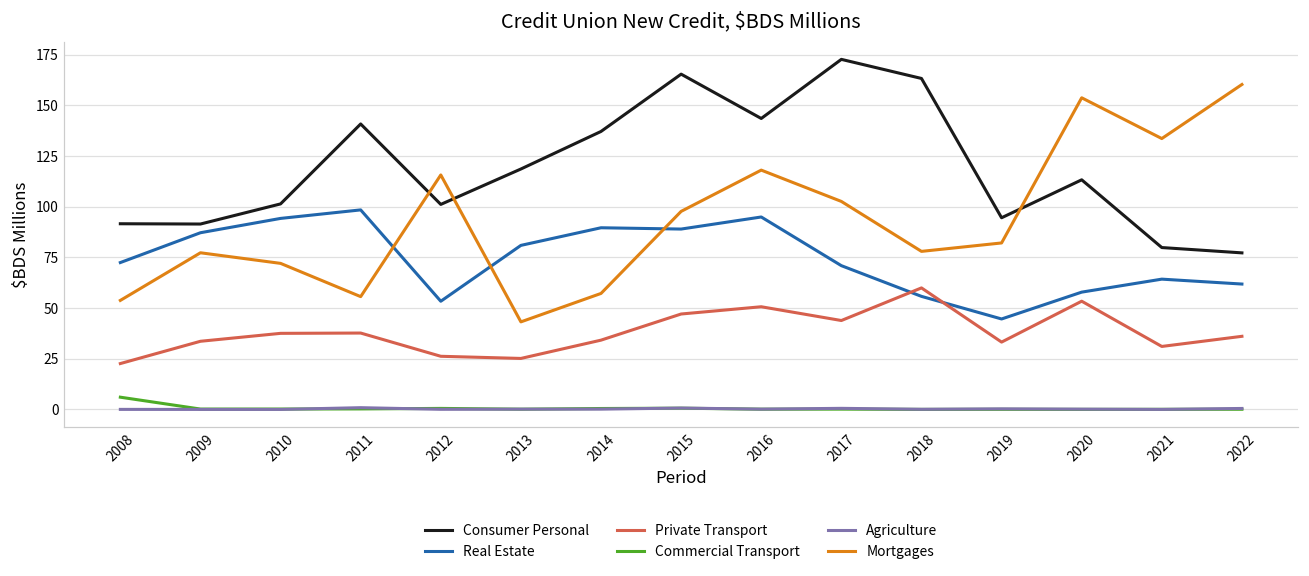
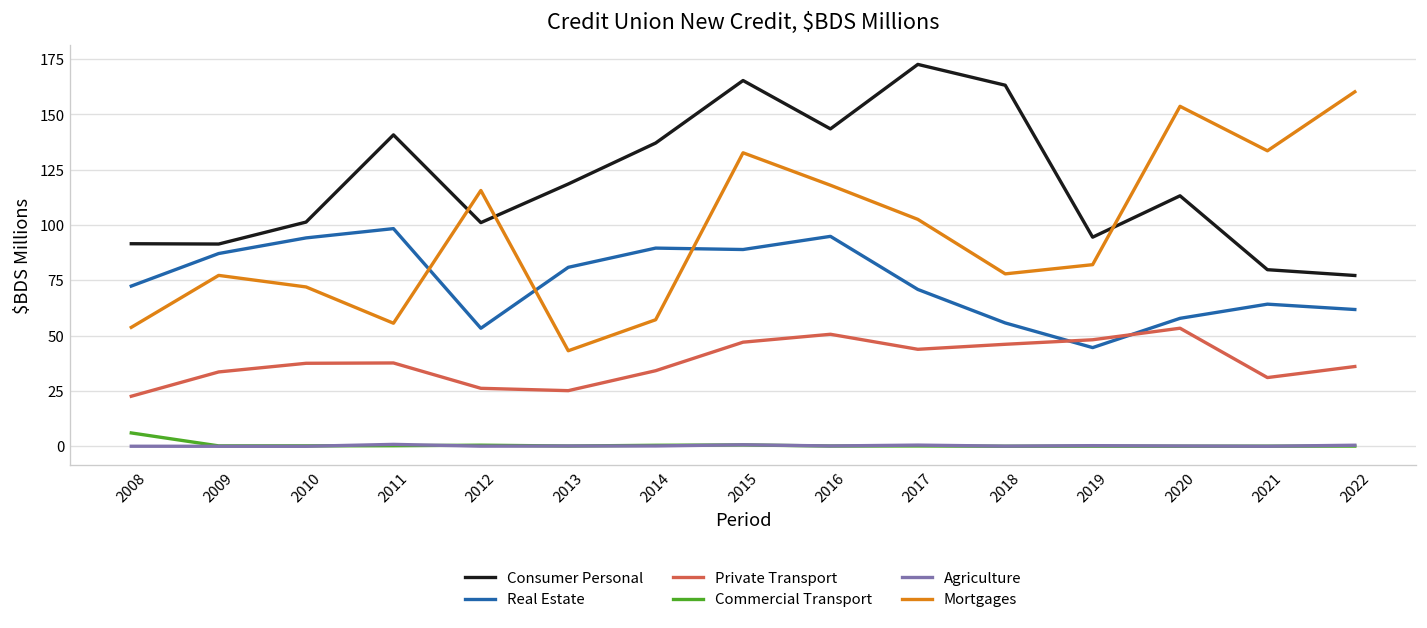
Mortgages, 2015: 98 -> 133
Private Transport, 2018: 60 -> 46
Private Transport, 2019: 33 -> 48
